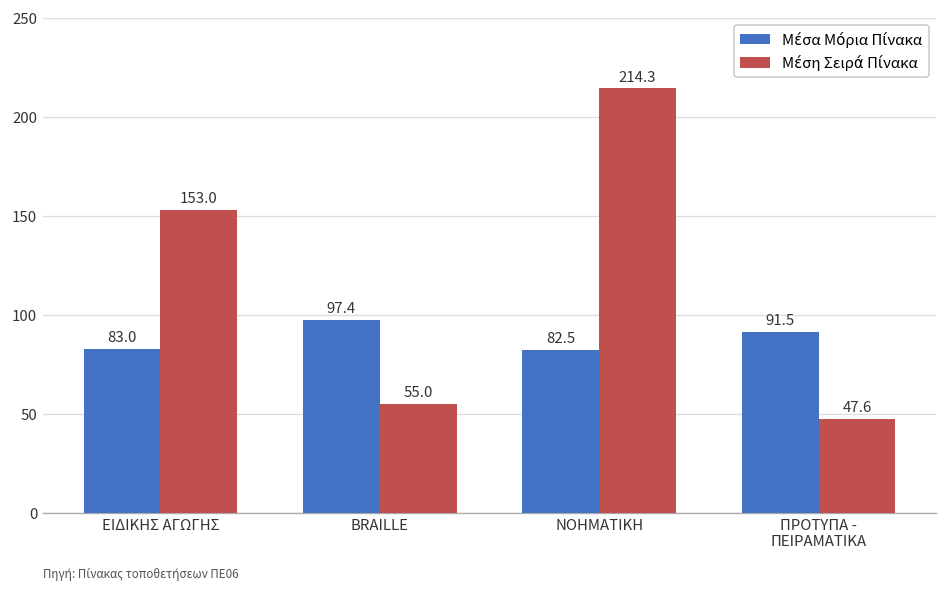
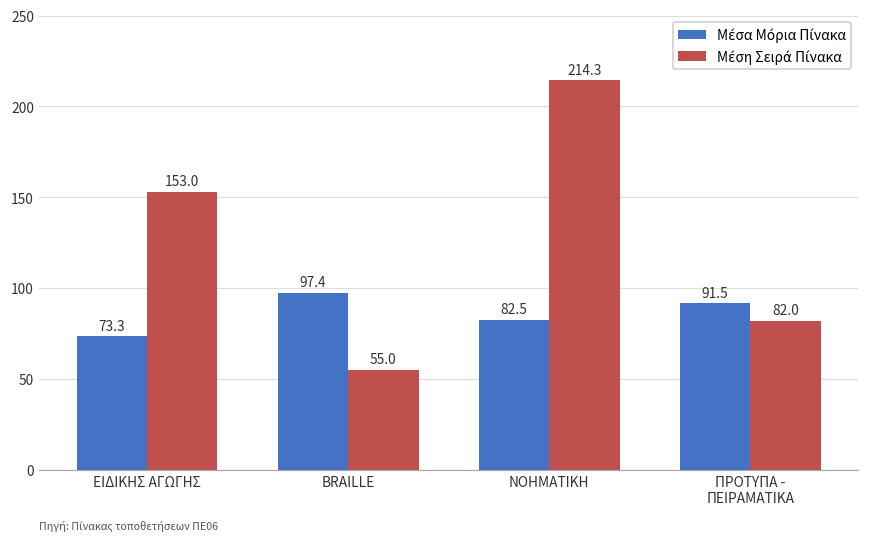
Μέσα Μόρια Πίνακα, ΕΙΔΙΚΗΣ ΑΓΩΓΗΣ: 83.0 -> 73.3
Μέση Σειρά Πίνακα, ΠΡΟΤΥΠΑ - ΠΕΙΡΑΜΑΤΙΚΑ: 47.6 -> 82.0
